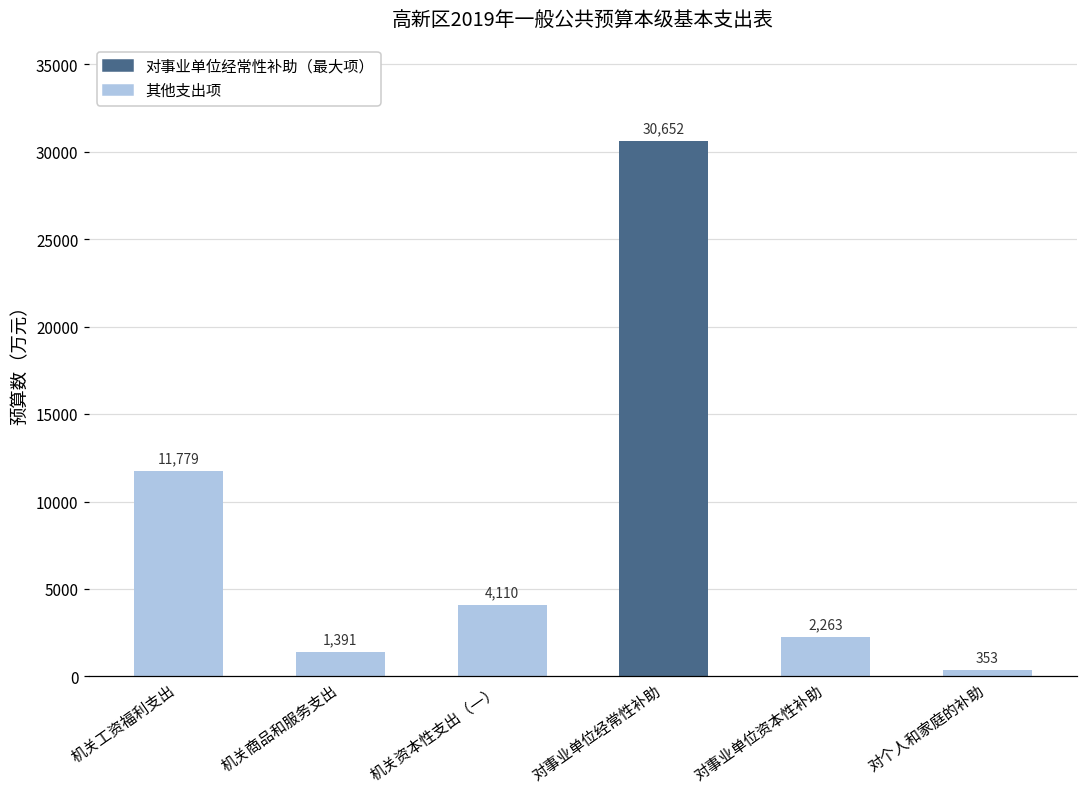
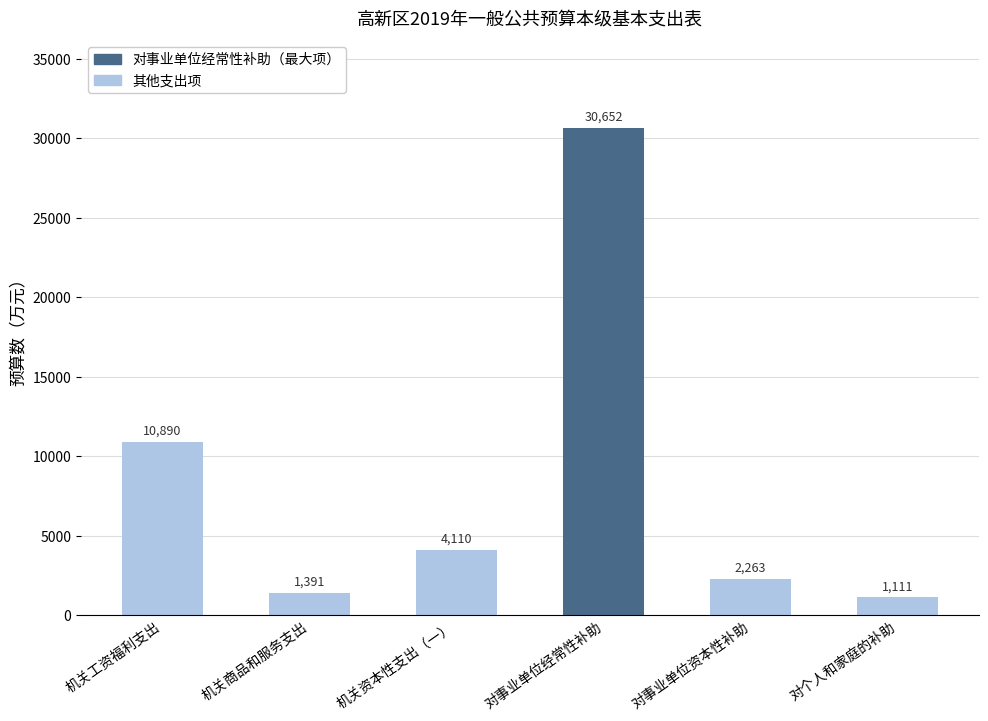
机关工资福利支出: 11,779 -> 10,890
对个人和家庭的补助: 353 -> 1,111
